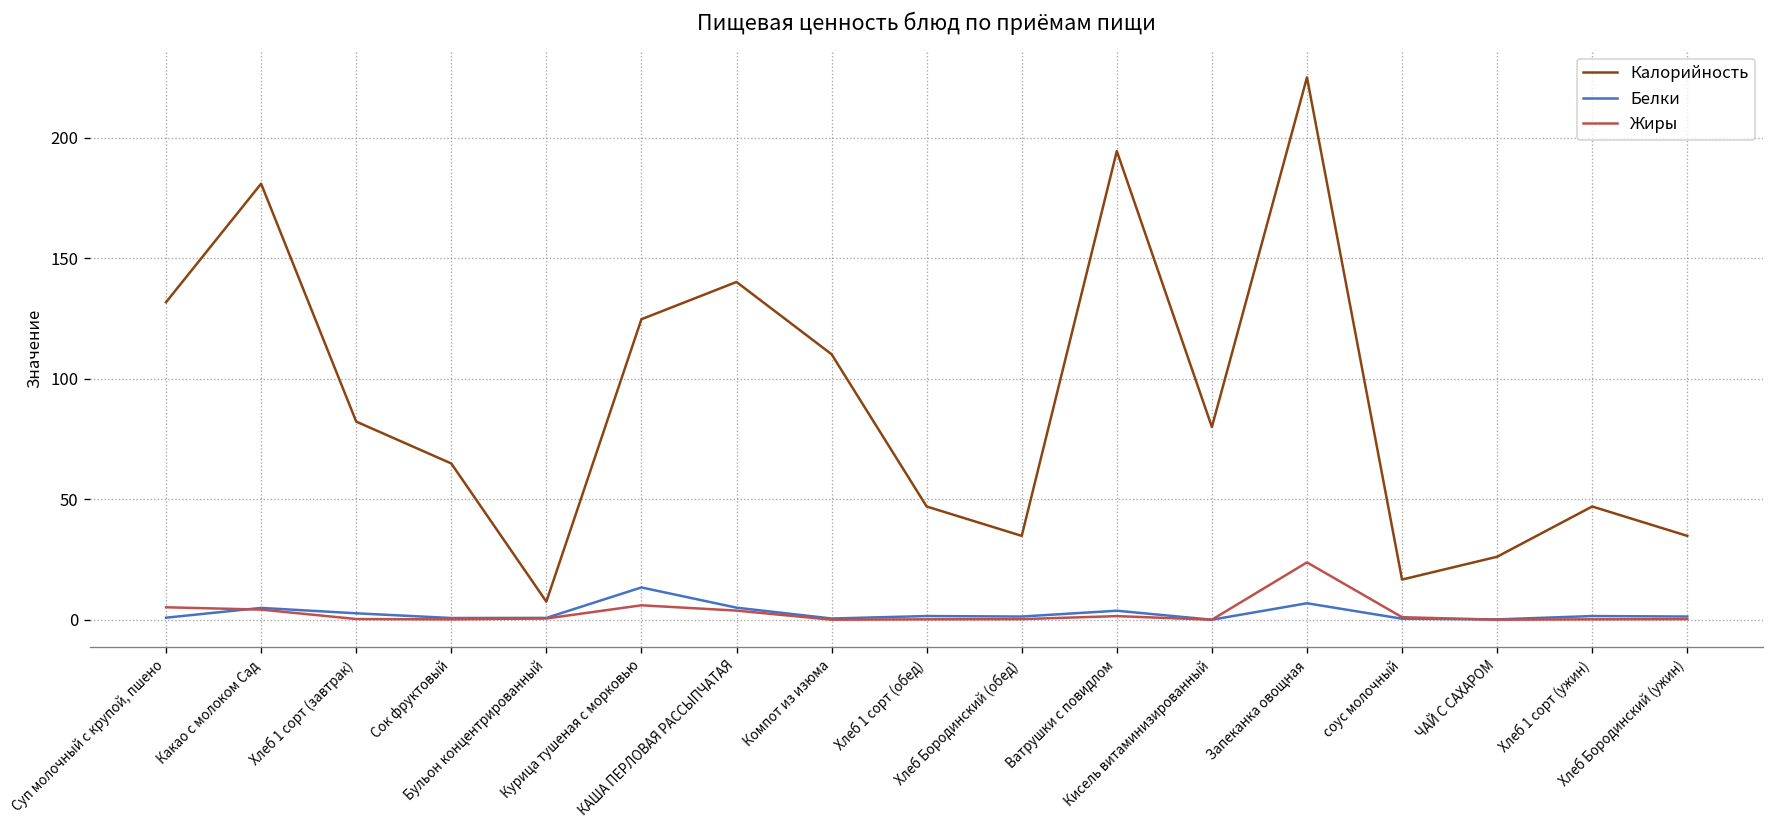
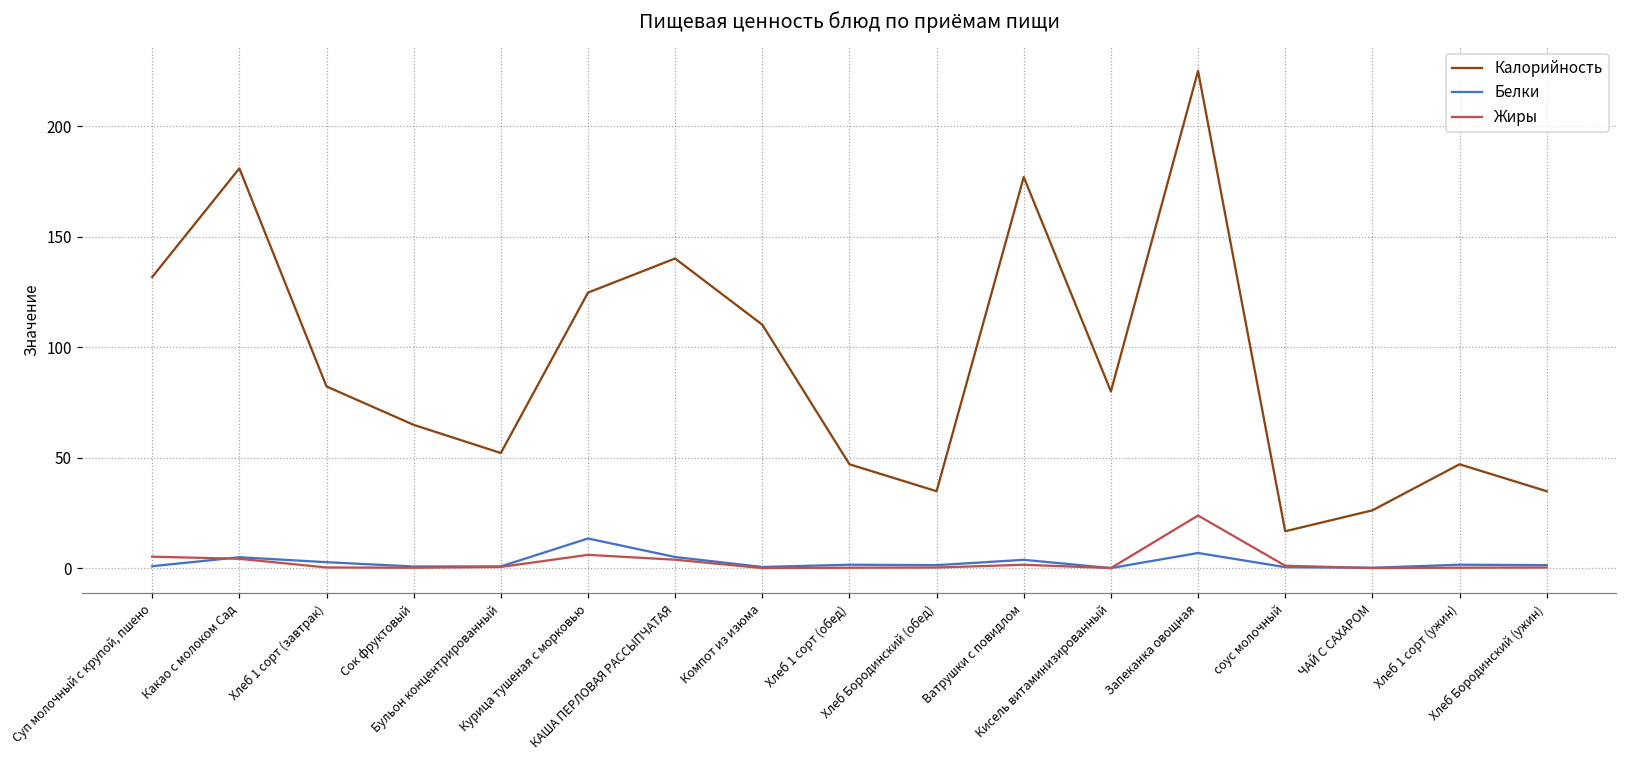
Калорийность, Бульон концентрированный: 8 -> 52
Калорийность, Ватрушки с повидлом: 195 -> 177
